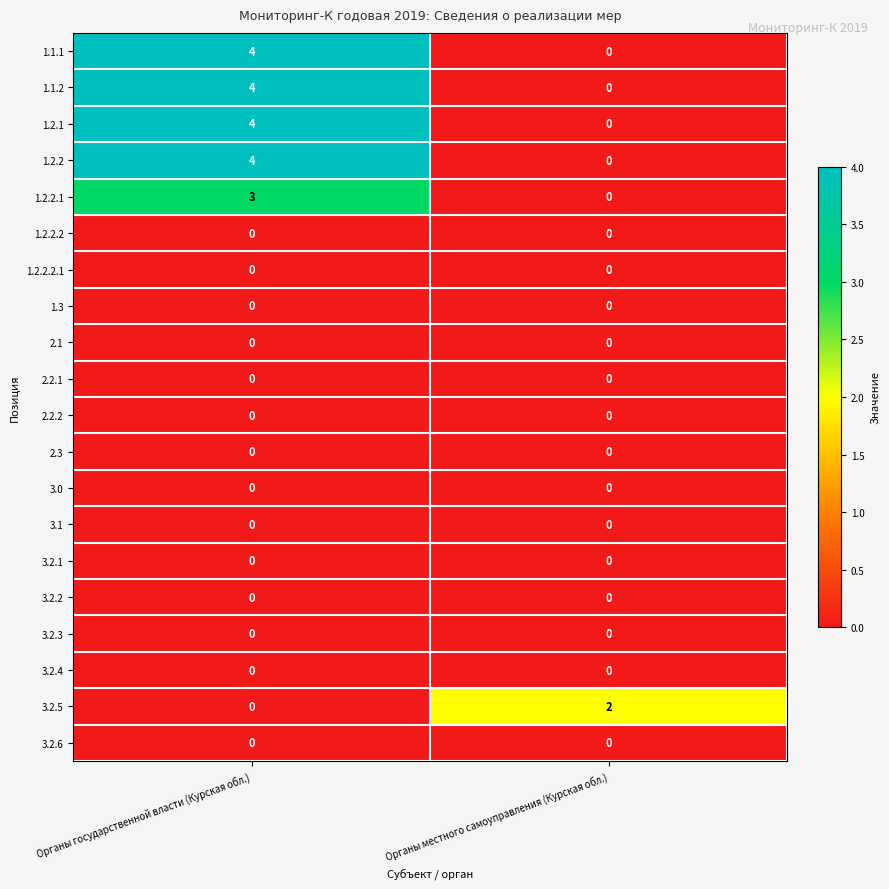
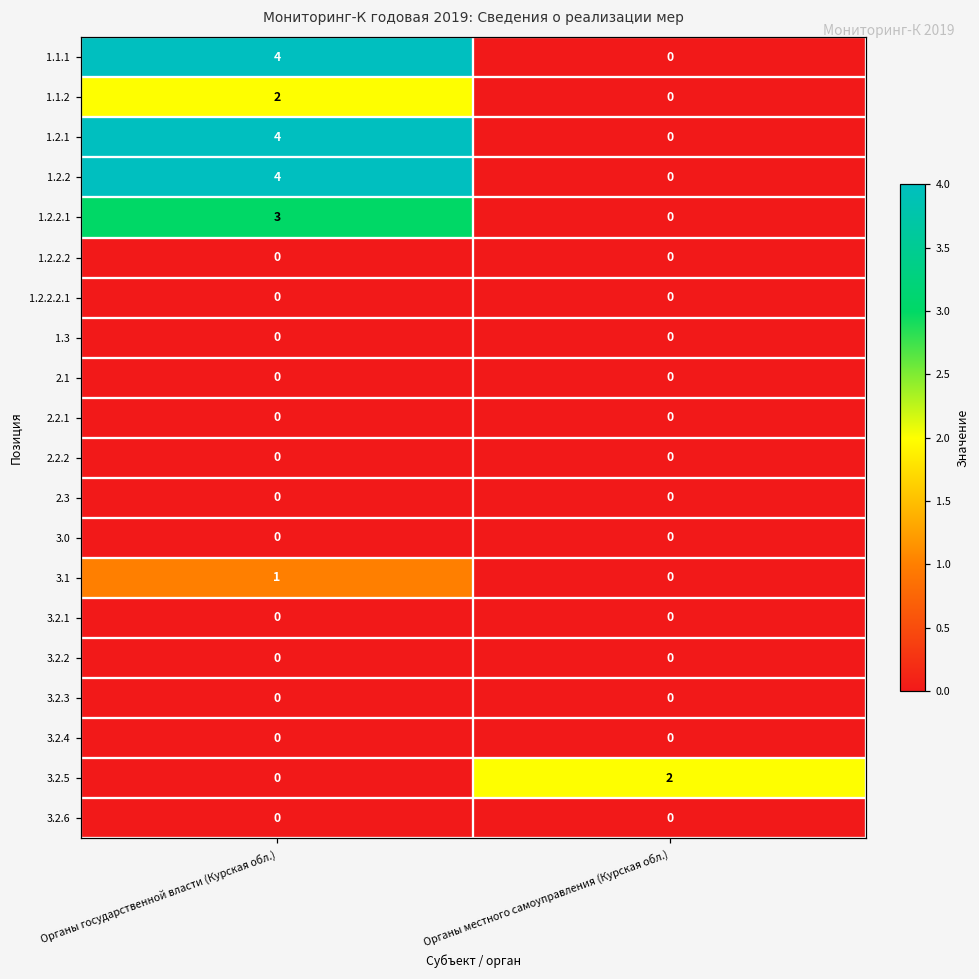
1.1.2, Органы государственной власти (Курская обл.): 4 -> 2
3.1, Органы государственной власти (Курская обл.): 0 -> 1
